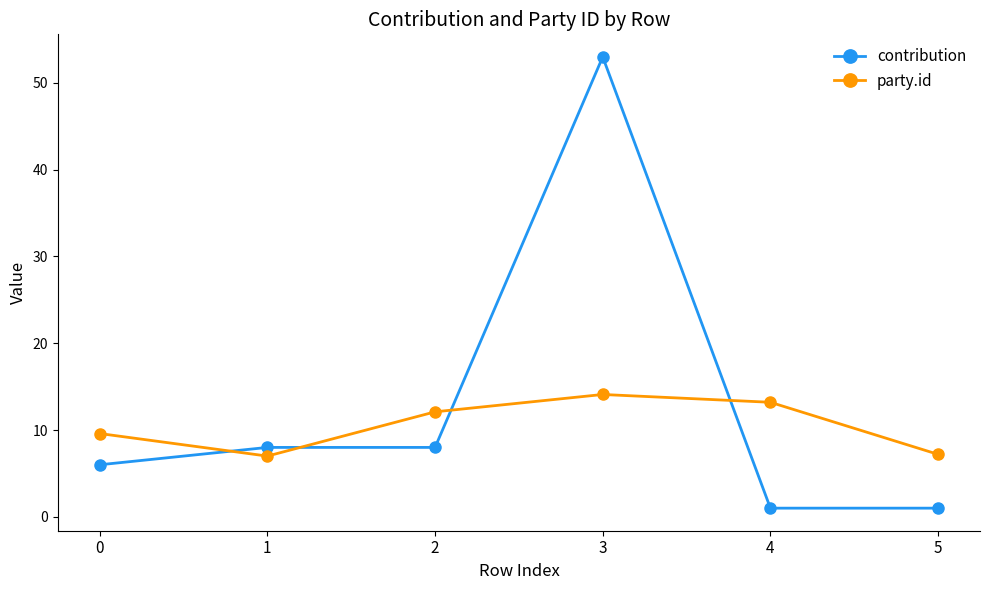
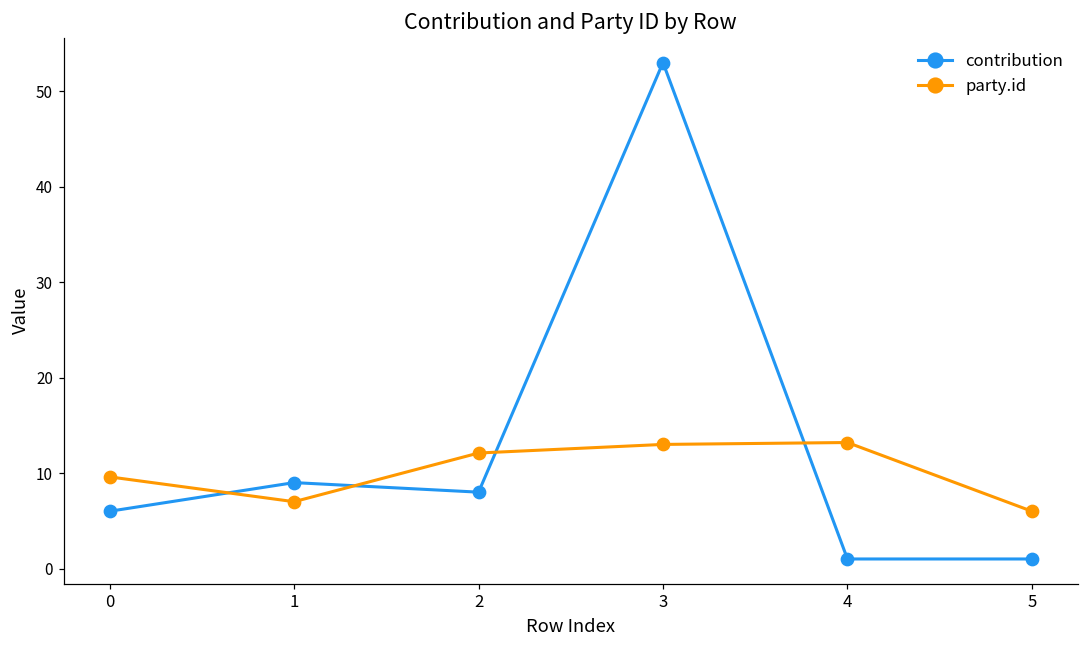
contribution, 1: 8 -> 9
party.id, 3: 14 -> 13
party.id, 5: 7 -> 6
